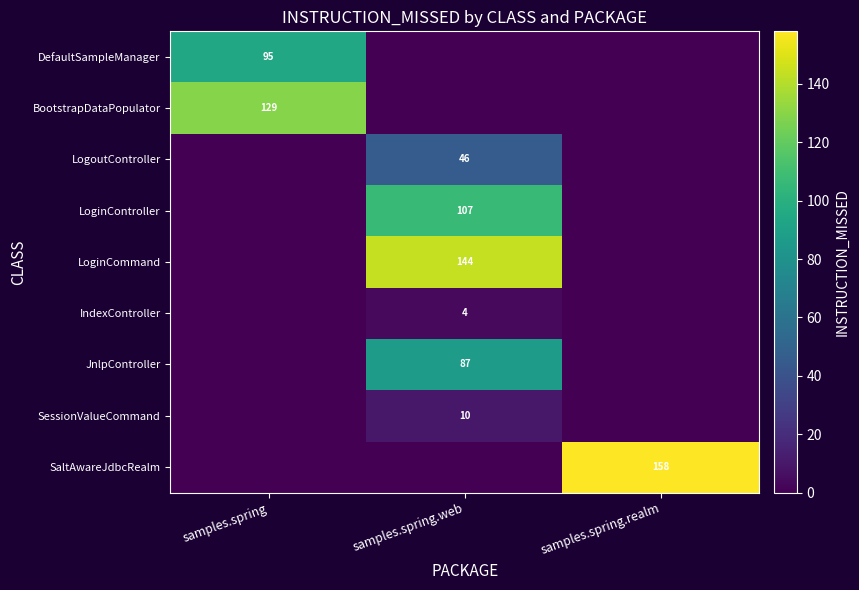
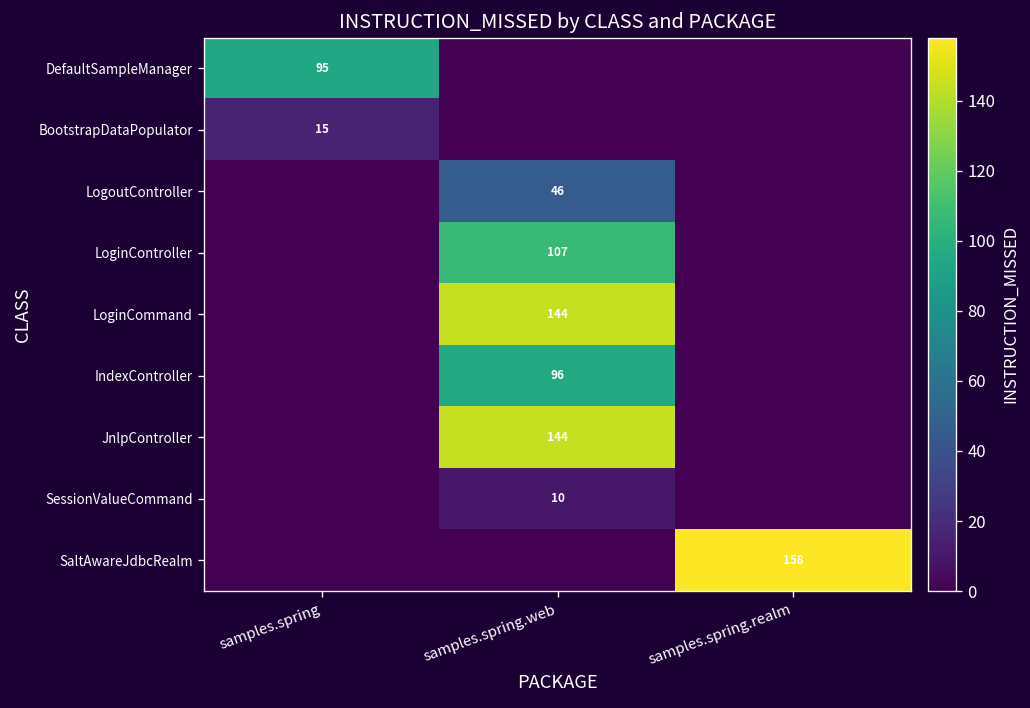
BootstrapDataPopulator, samples.spring: 129 -> 15
IndexController, samples.spring.web: 4 -> 96
JnlpController, samples.spring.web: 87 -> 144
